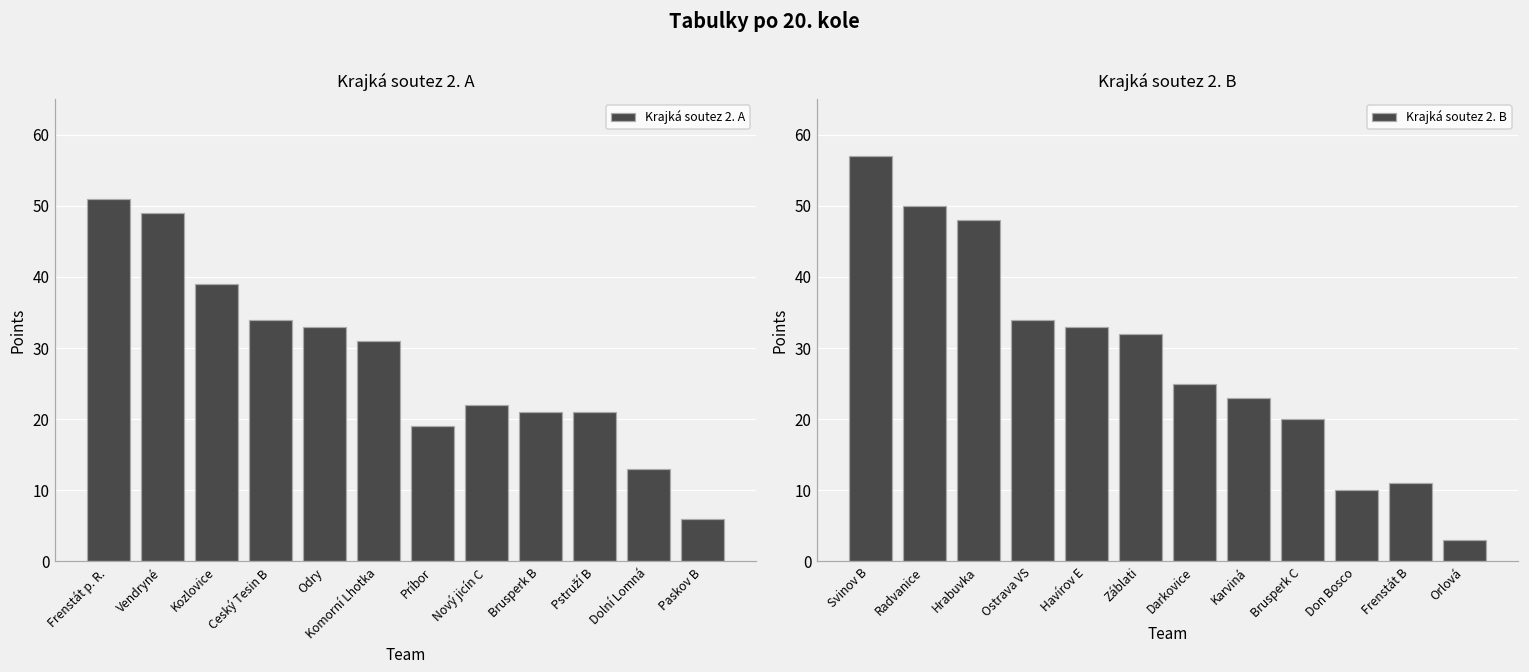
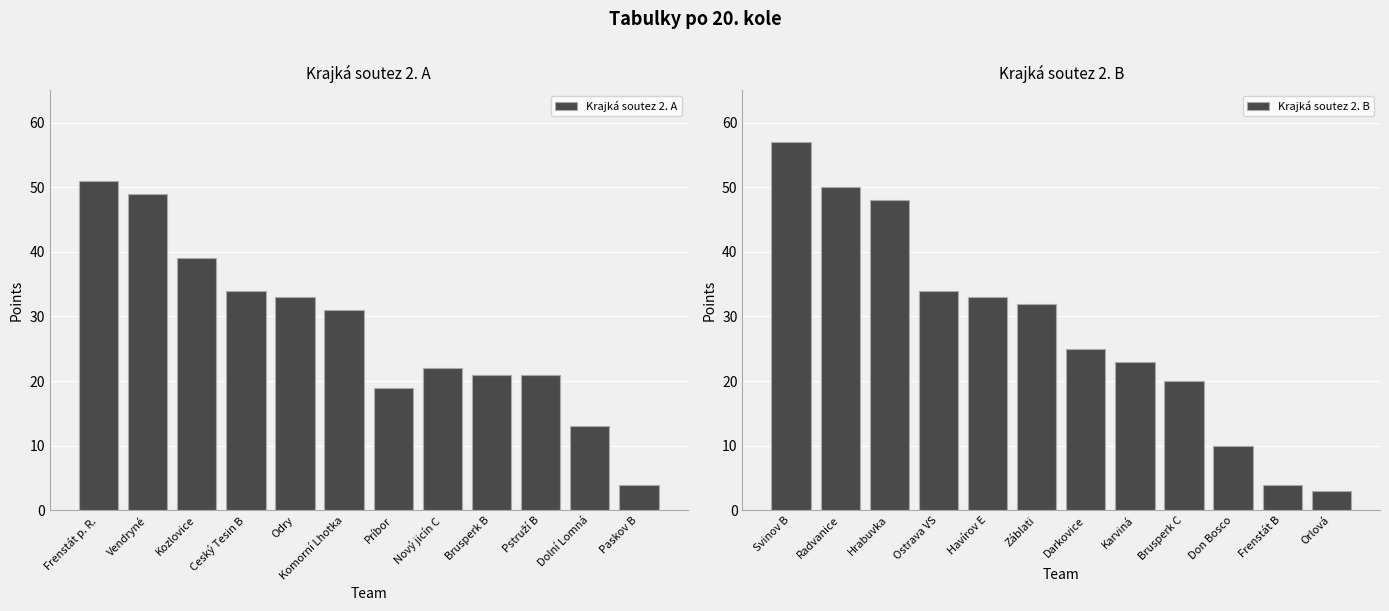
Krajká soutez 2. A, Paskov B: 6 -> 4
Krajká soutez 2. B, Frenstát B: 11 -> 4
